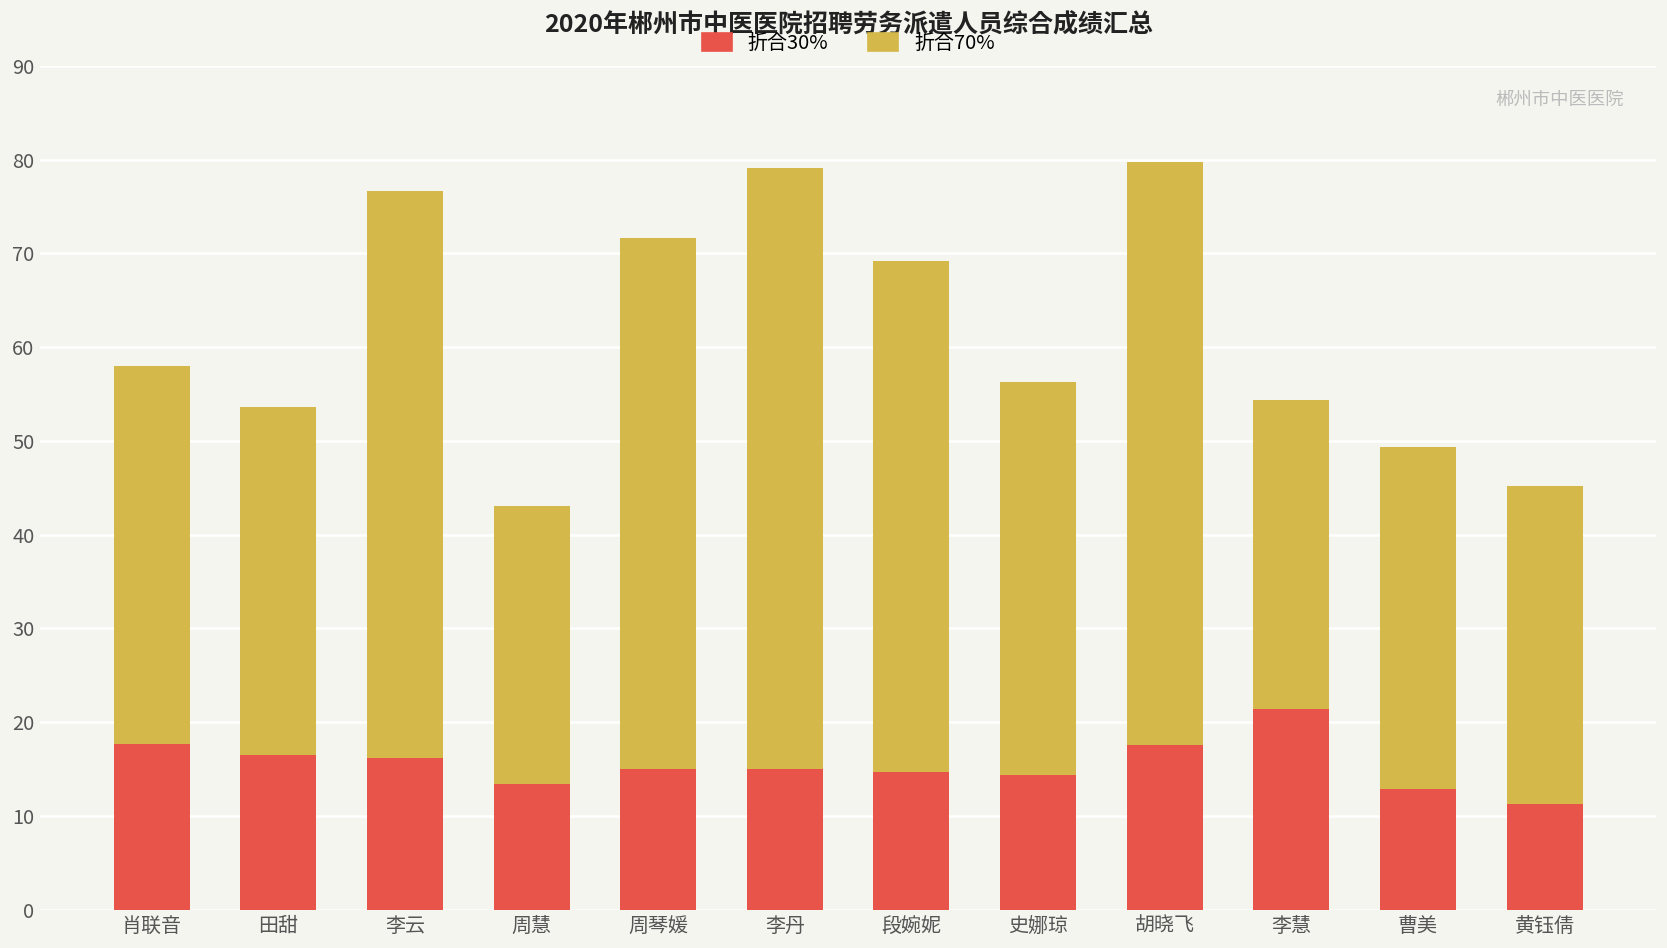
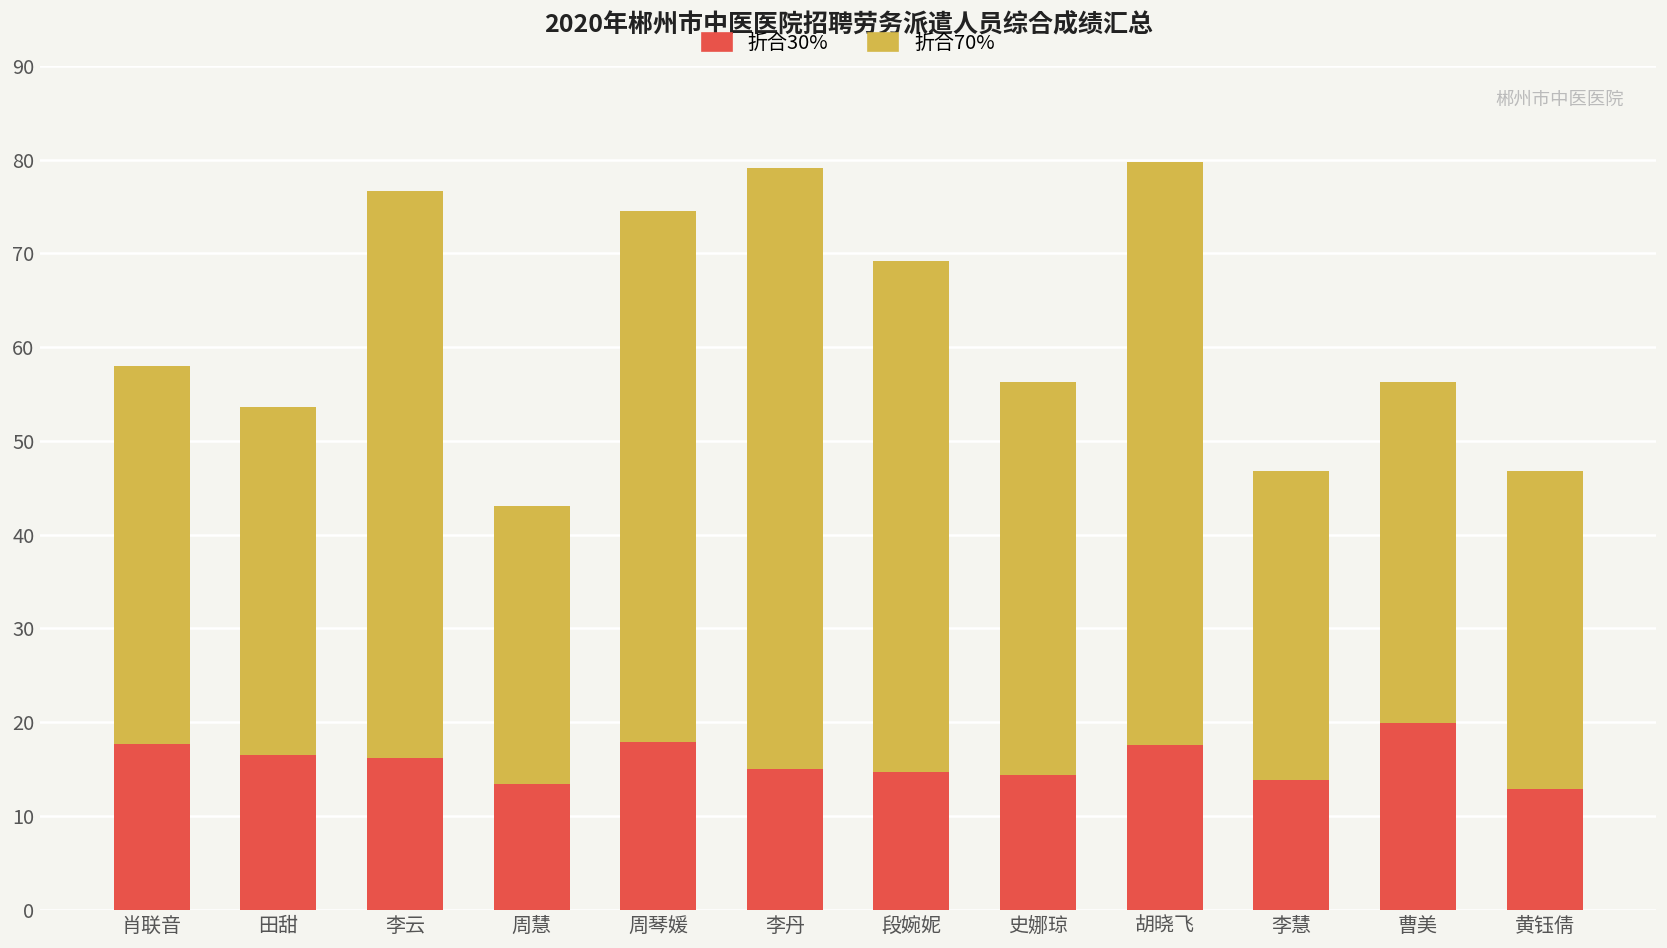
折合30%, 周琴媛: 15 -> 18
折合30%, 李慧: 21 -> 14
折合30%, 曹美: 13 -> 20
折合30%, 黄钰倩: 11 -> 13
